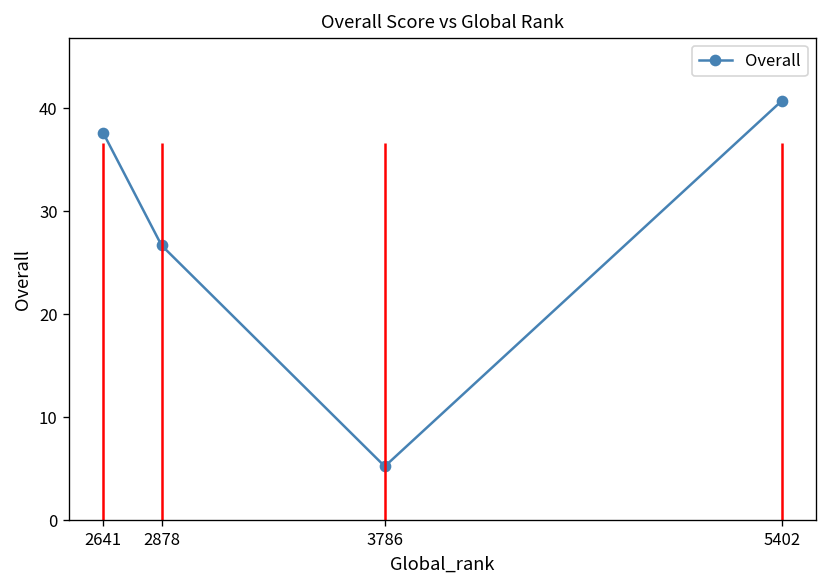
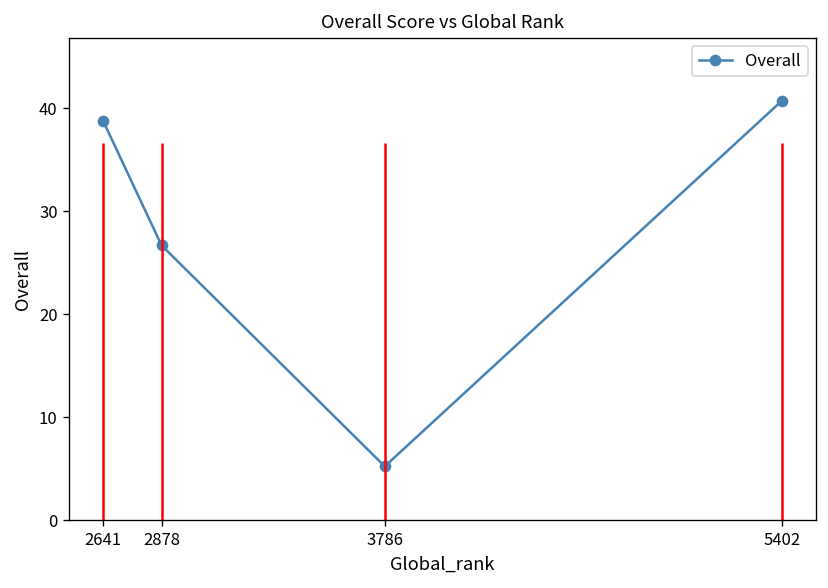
2641: 38 -> 39
